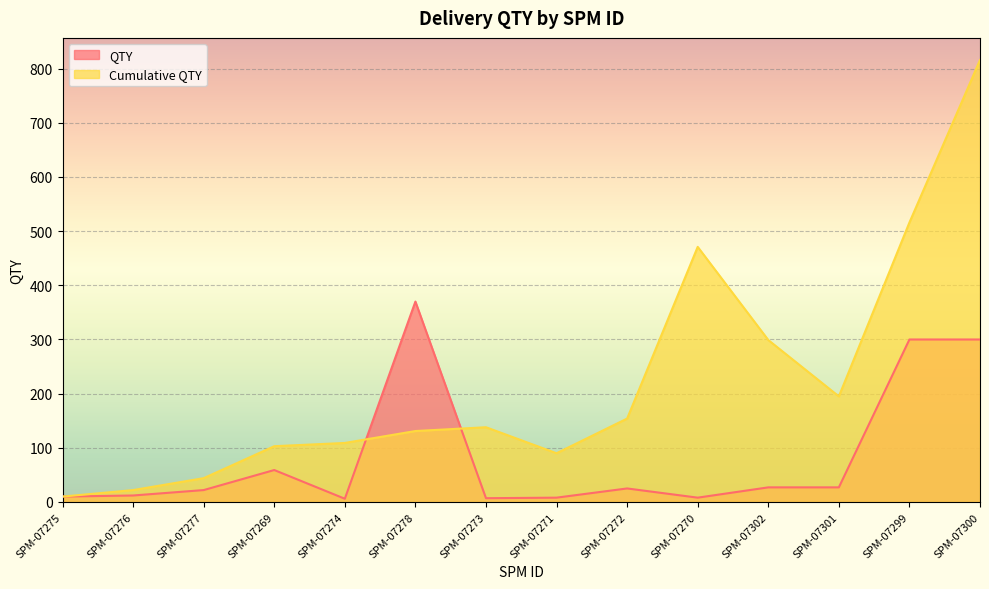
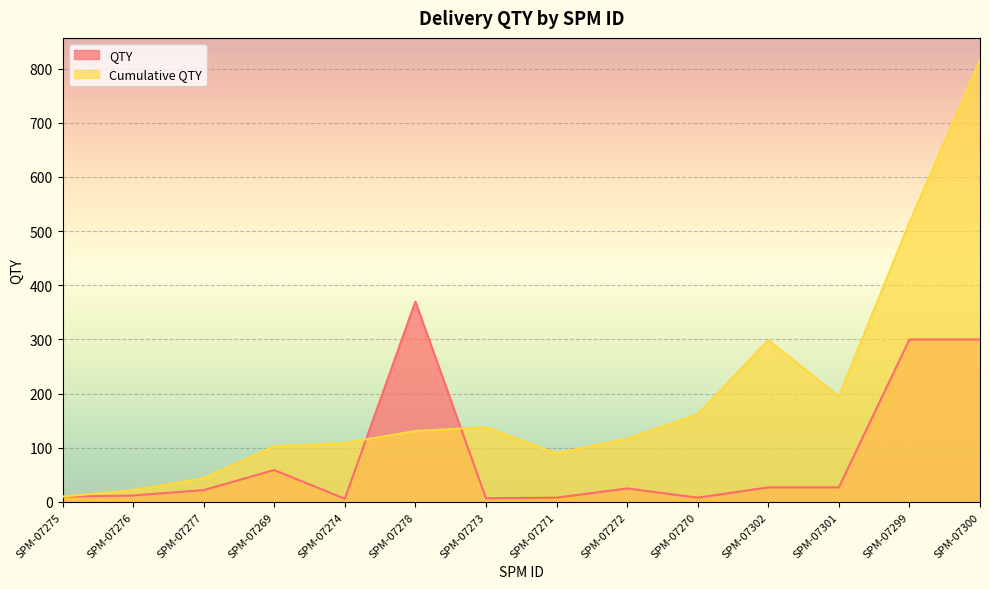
Cumulative QTY, SPM-07272: 150 -> 120
Cumulative QTY, SPM-07270: 470 -> 160
